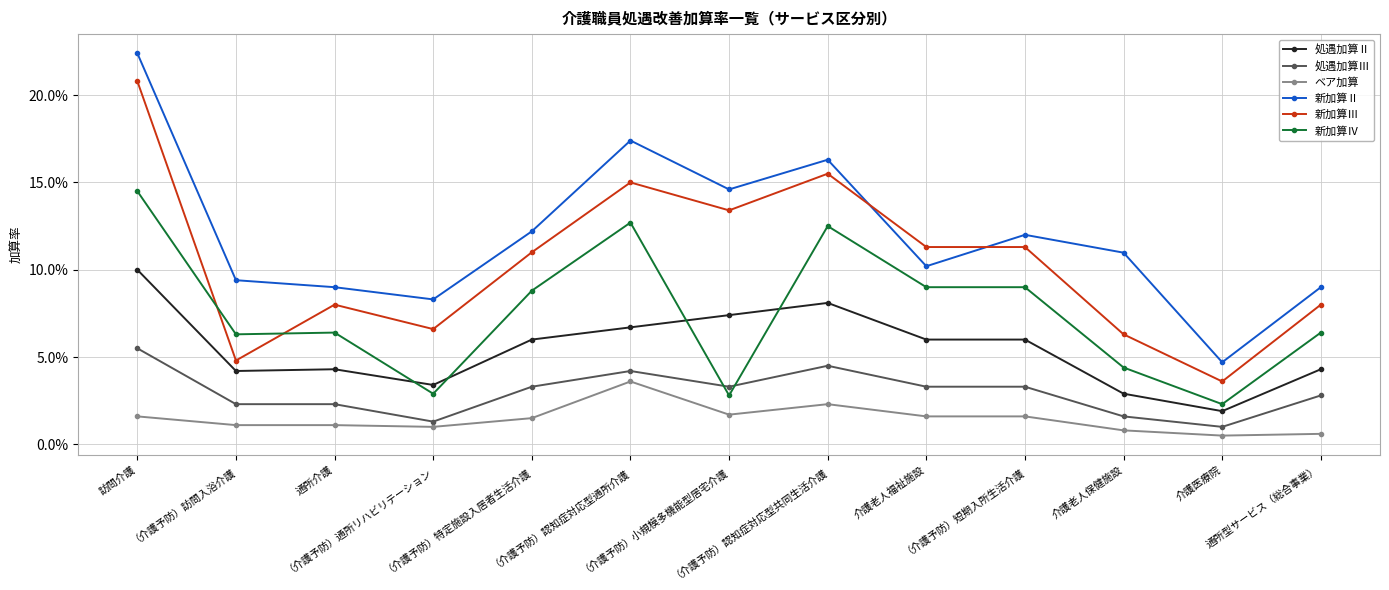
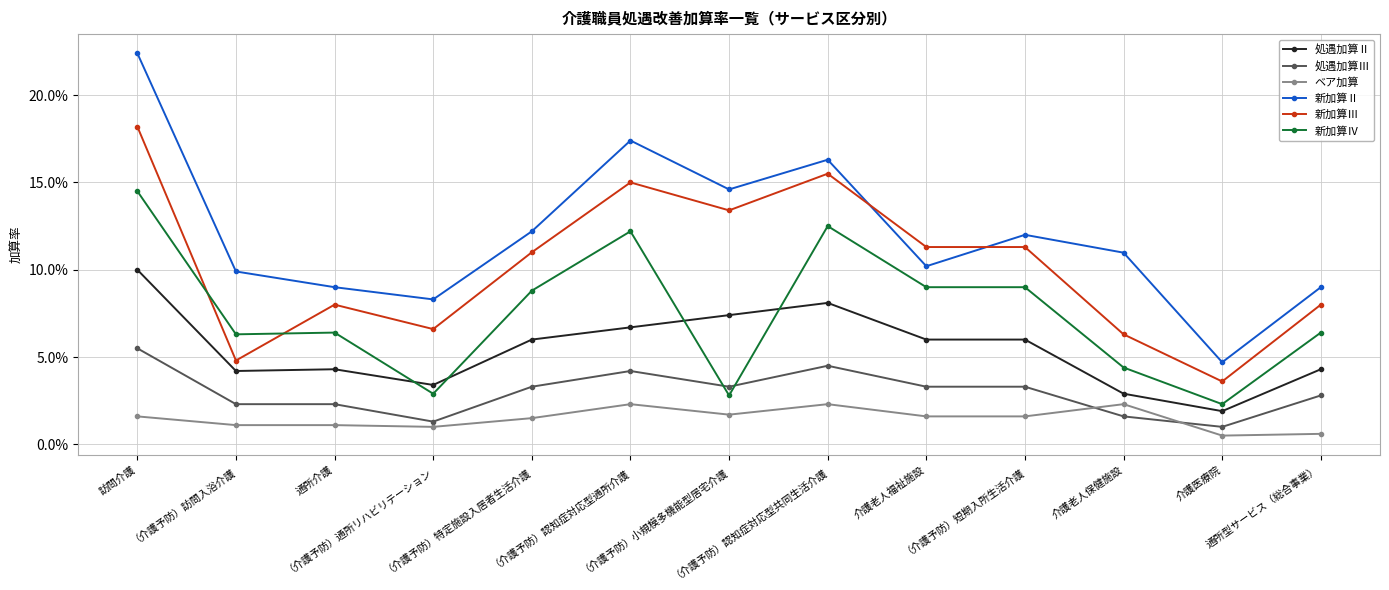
新加算Ⅲ, 訪問介護: 20.8% -> 18.2%
新加算Ⅱ, （介護予防）訪問入浴介護: 9.4% -> 9.9%
ベア加算, （介護予防）認知症対応型通所介護: 3.6% -> 2.3%
新加算Ⅳ, （介護予防）認知症対応型通所介護: 12.7% -> 12.2%
ベア加算, 介護老人保健施設: 0.8% -> 2.3%
